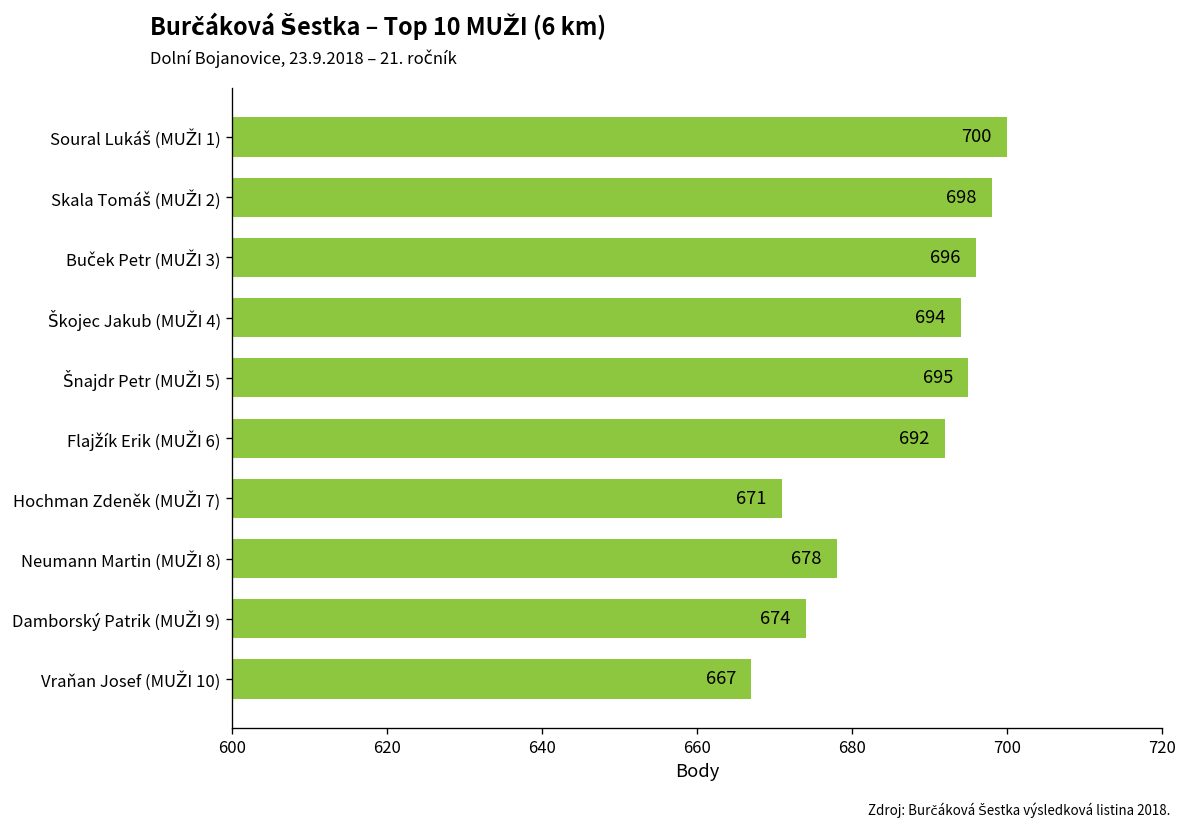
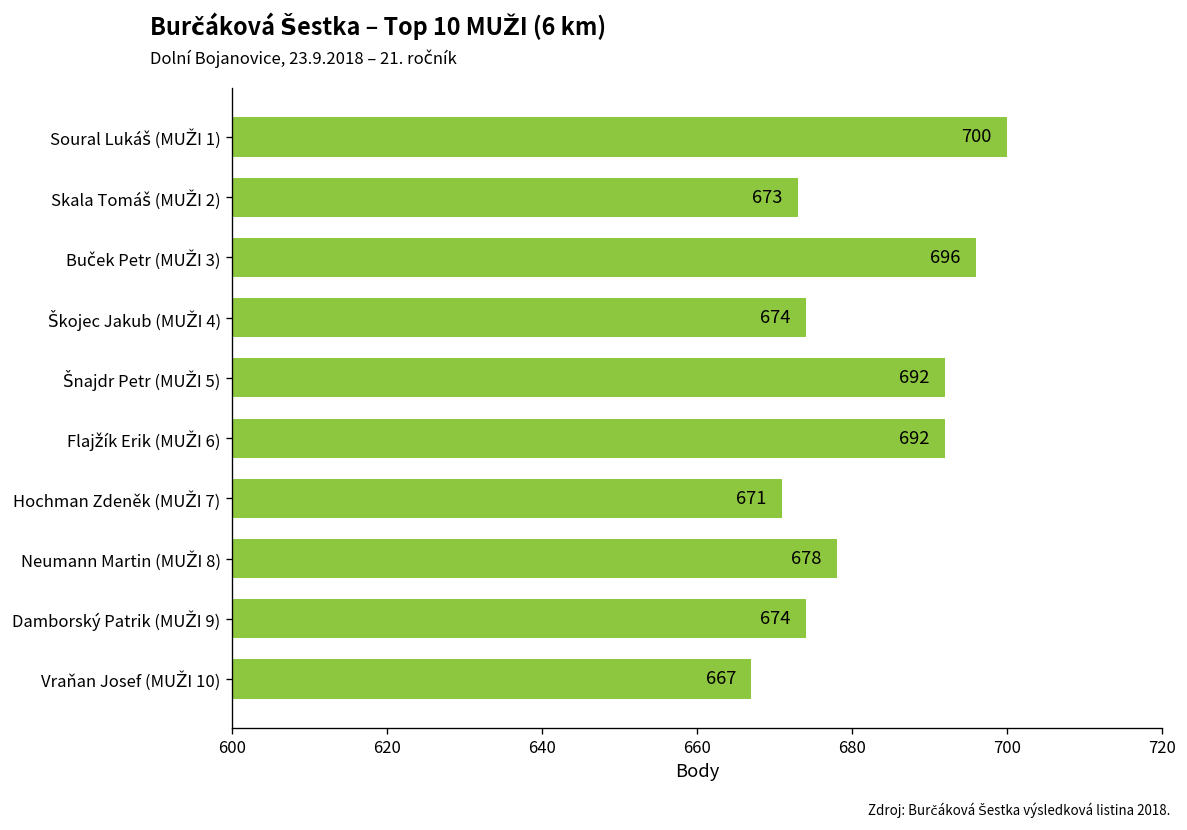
Skala Tomáš (MUŽI 2): 698 -> 673
Škojec Jakub (MUŽI 4): 694 -> 674
Šnajdr Petr (MUŽI 5): 695 -> 692
